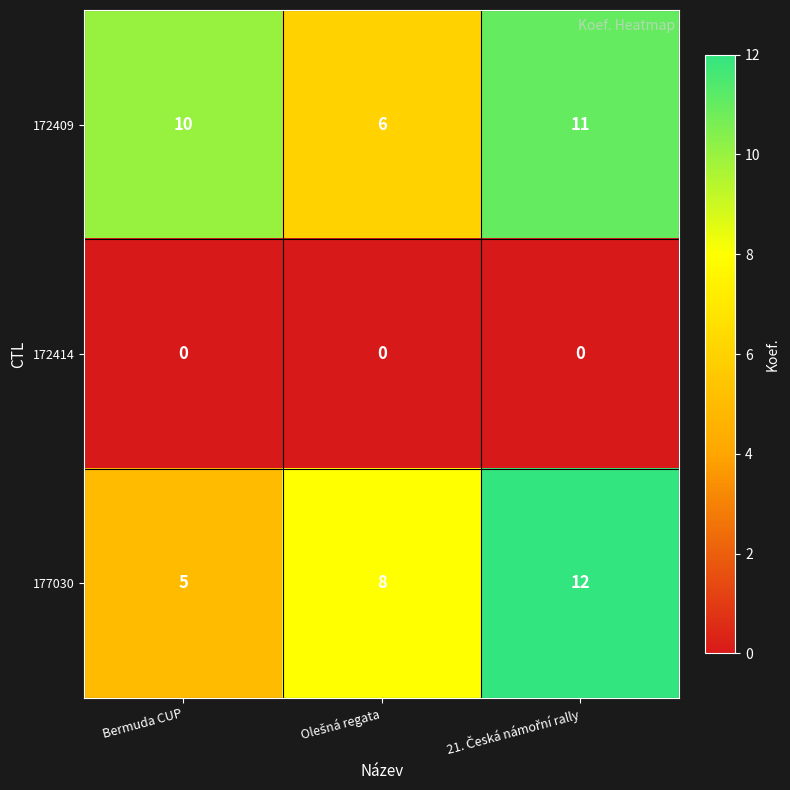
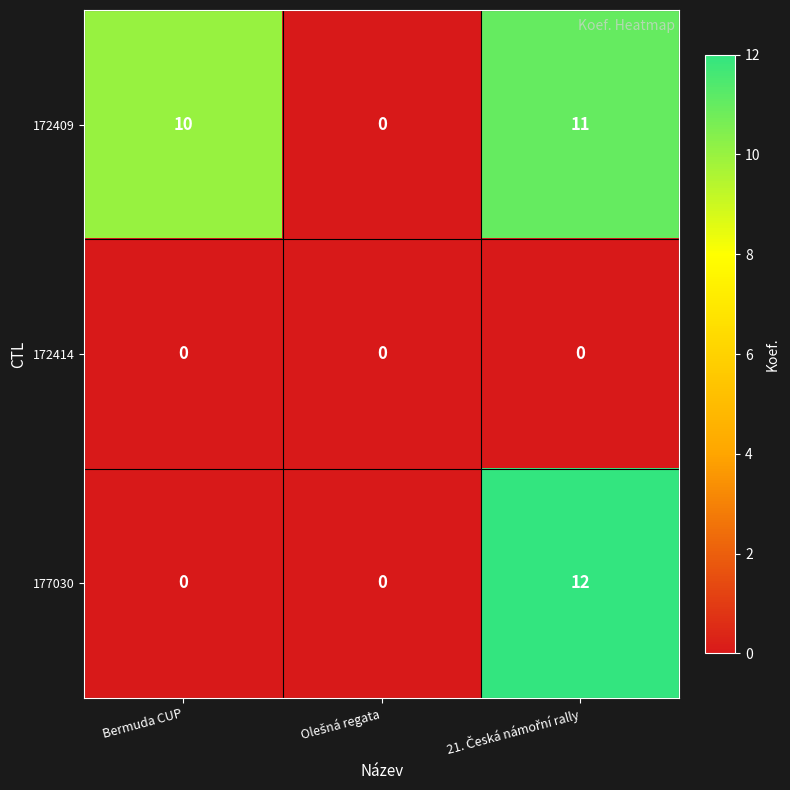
172409, Olešná regata: 6 -> 0
177030, Bermuda CUP: 5 -> 0
177030, Olešná regata: 8 -> 0
